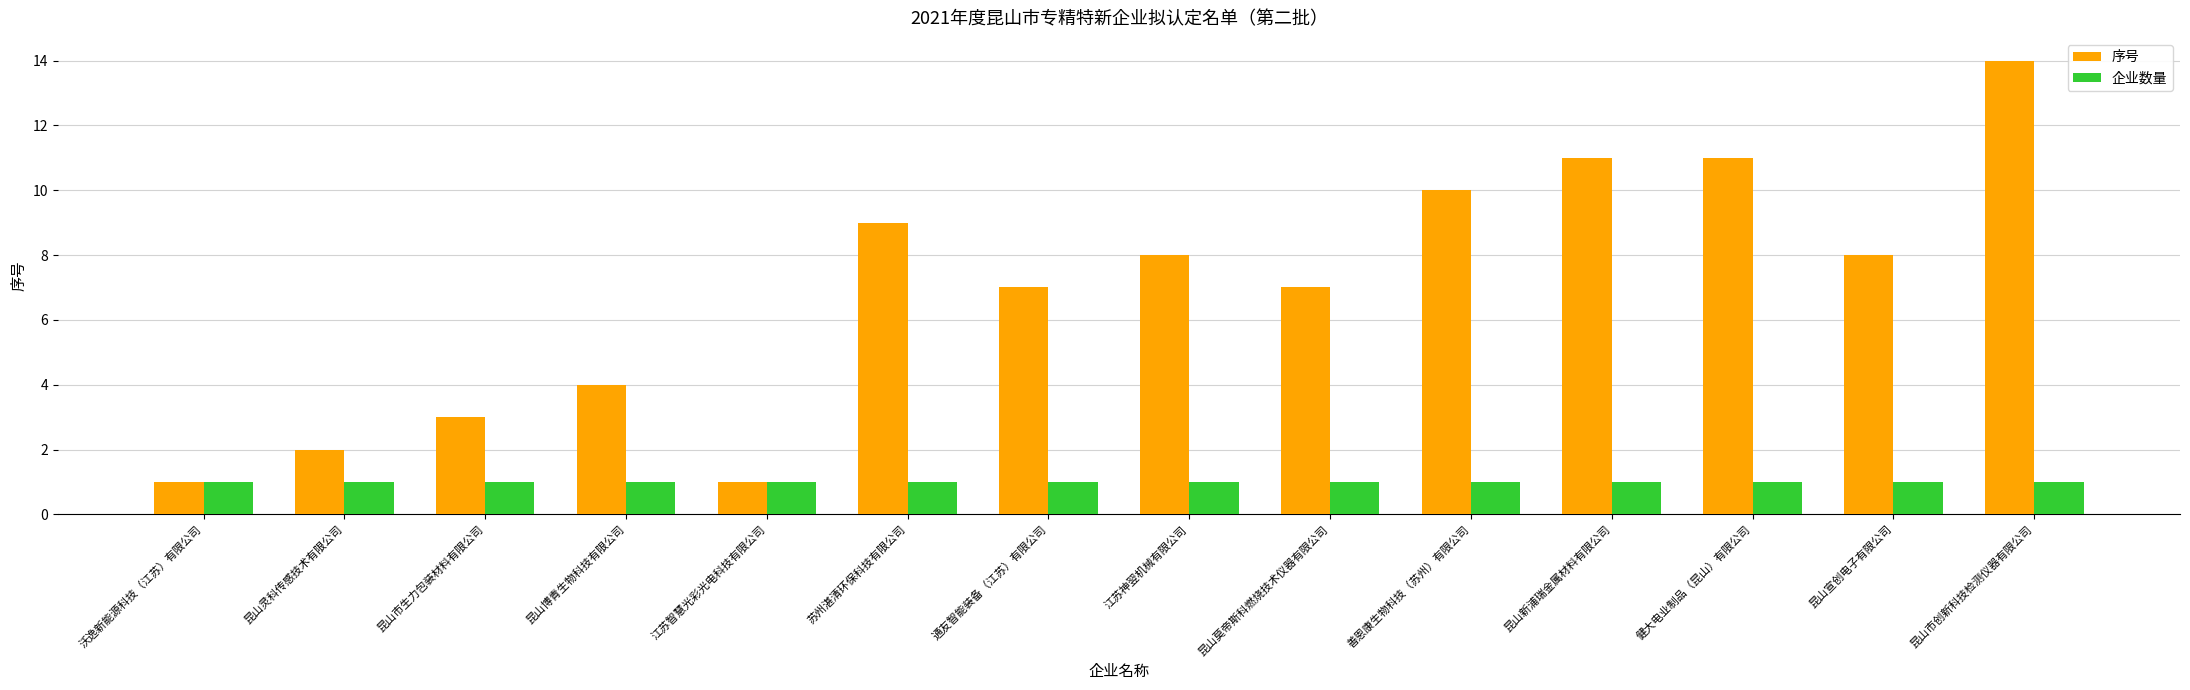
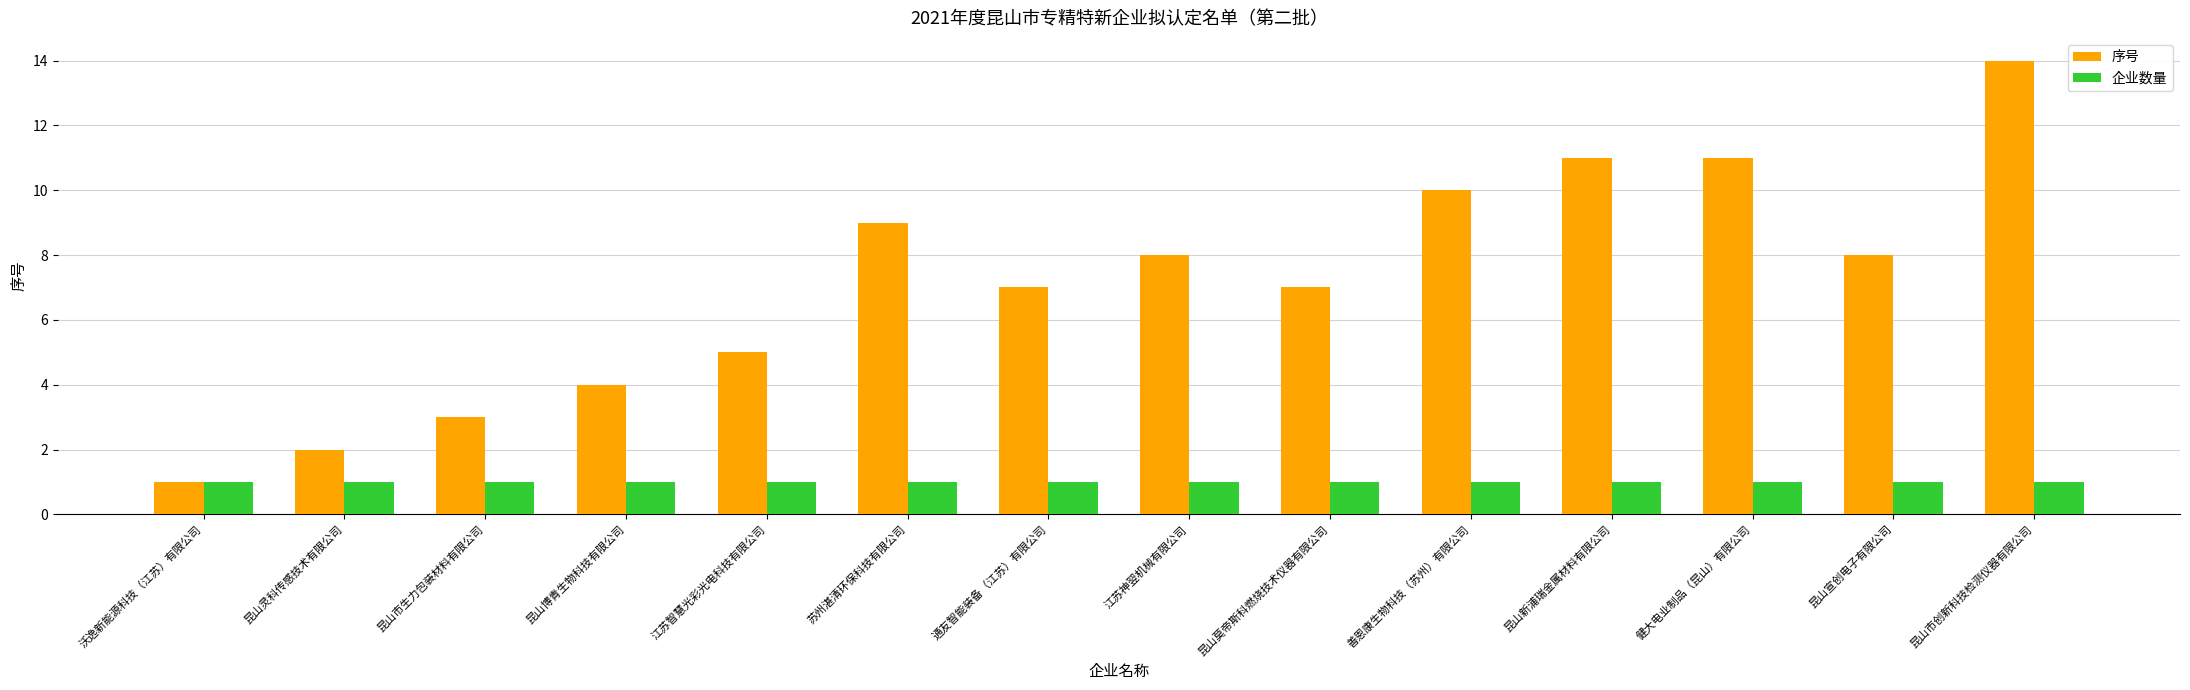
序号, 江苏智慧光彩光电科技有限公司: 1 -> 5
